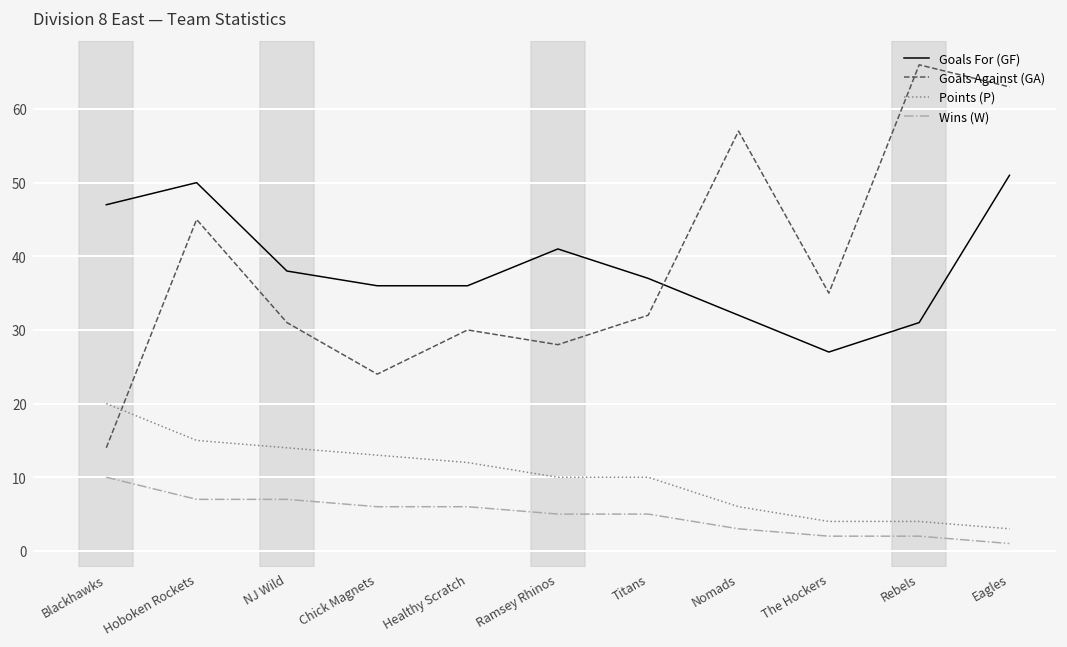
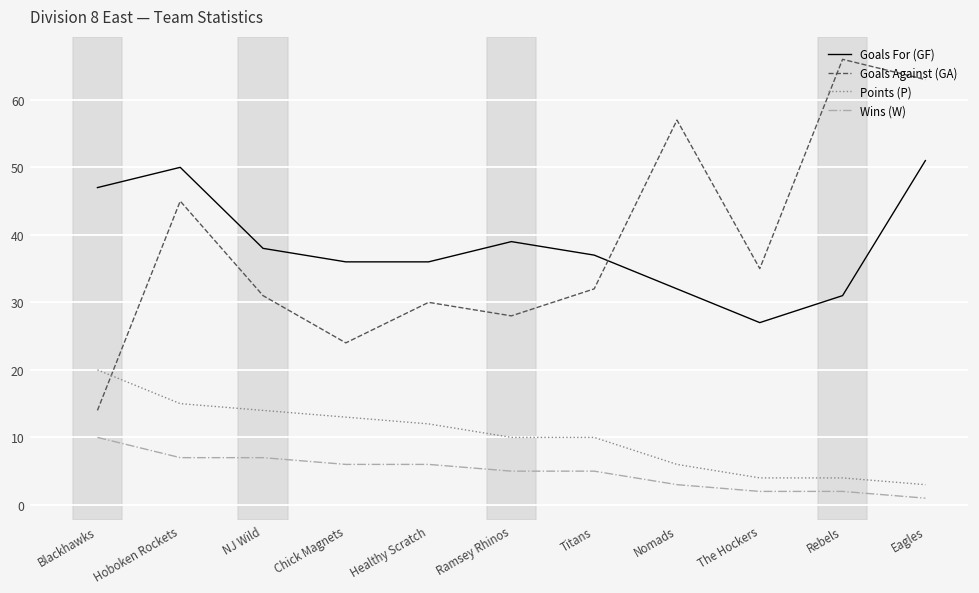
Goals For (GF), Ramsey Rhinos: 41 -> 39
